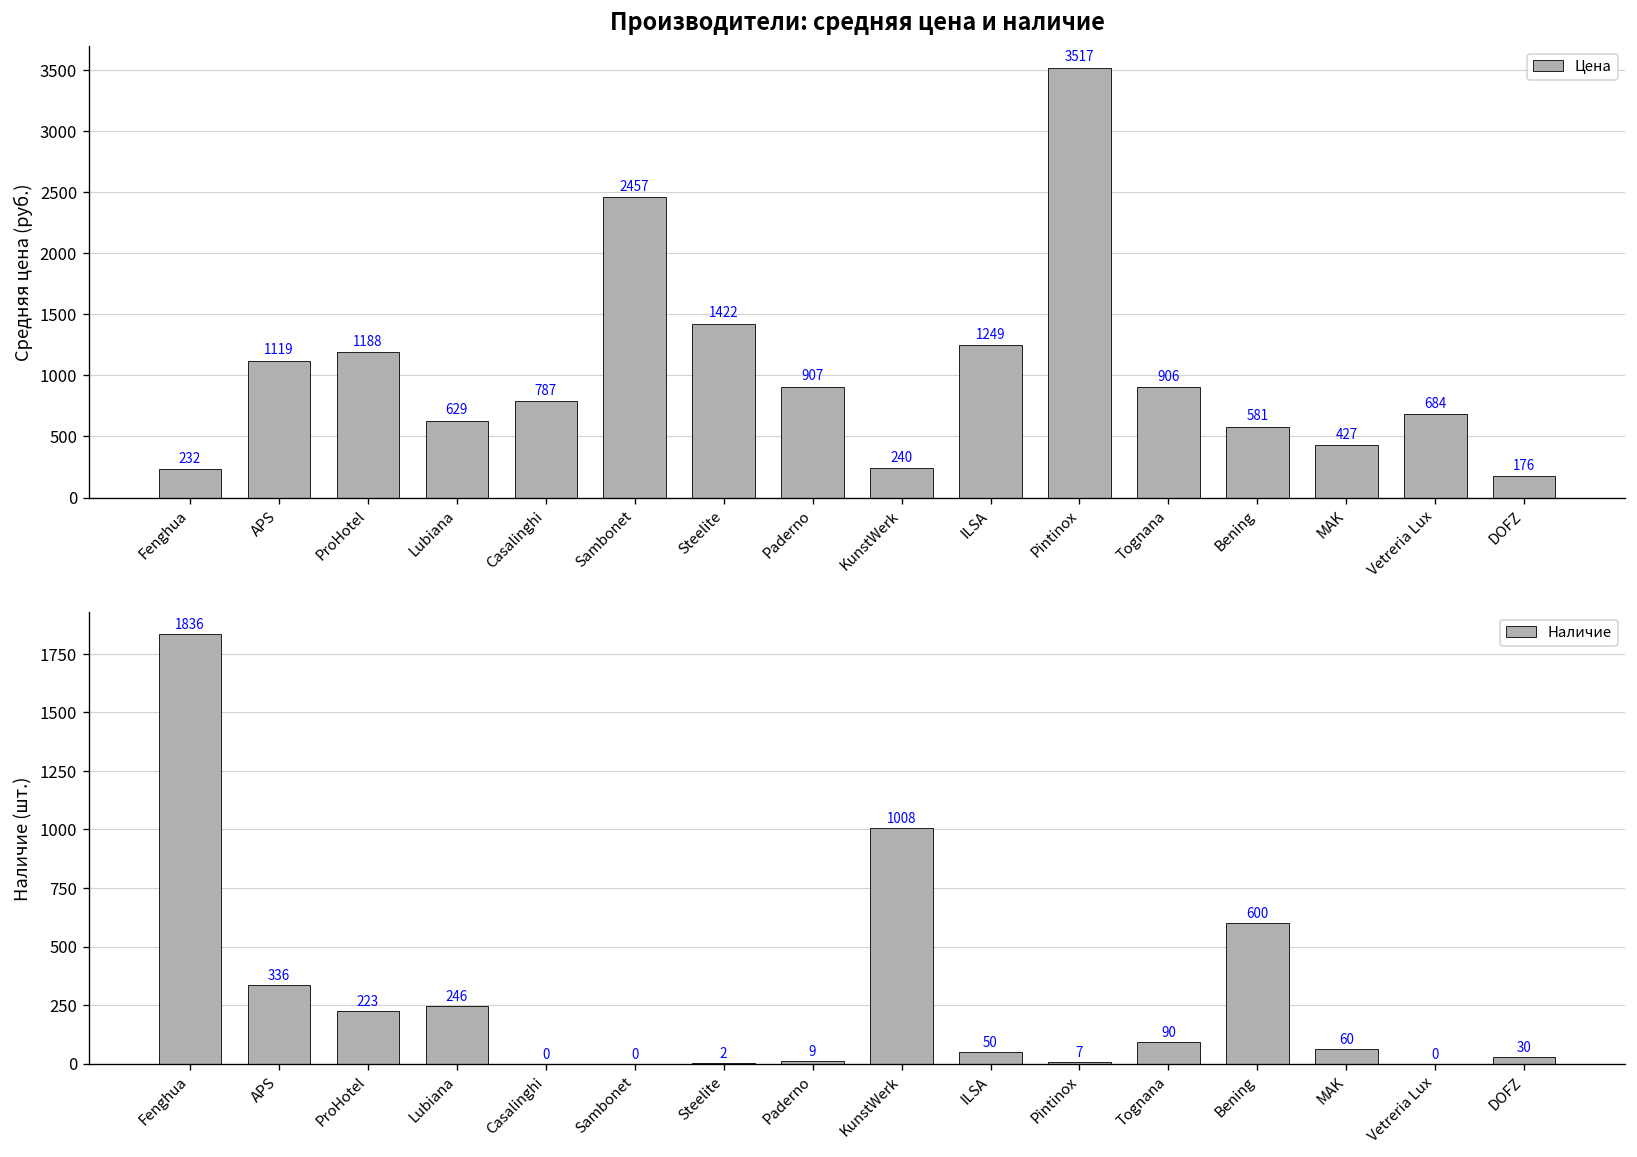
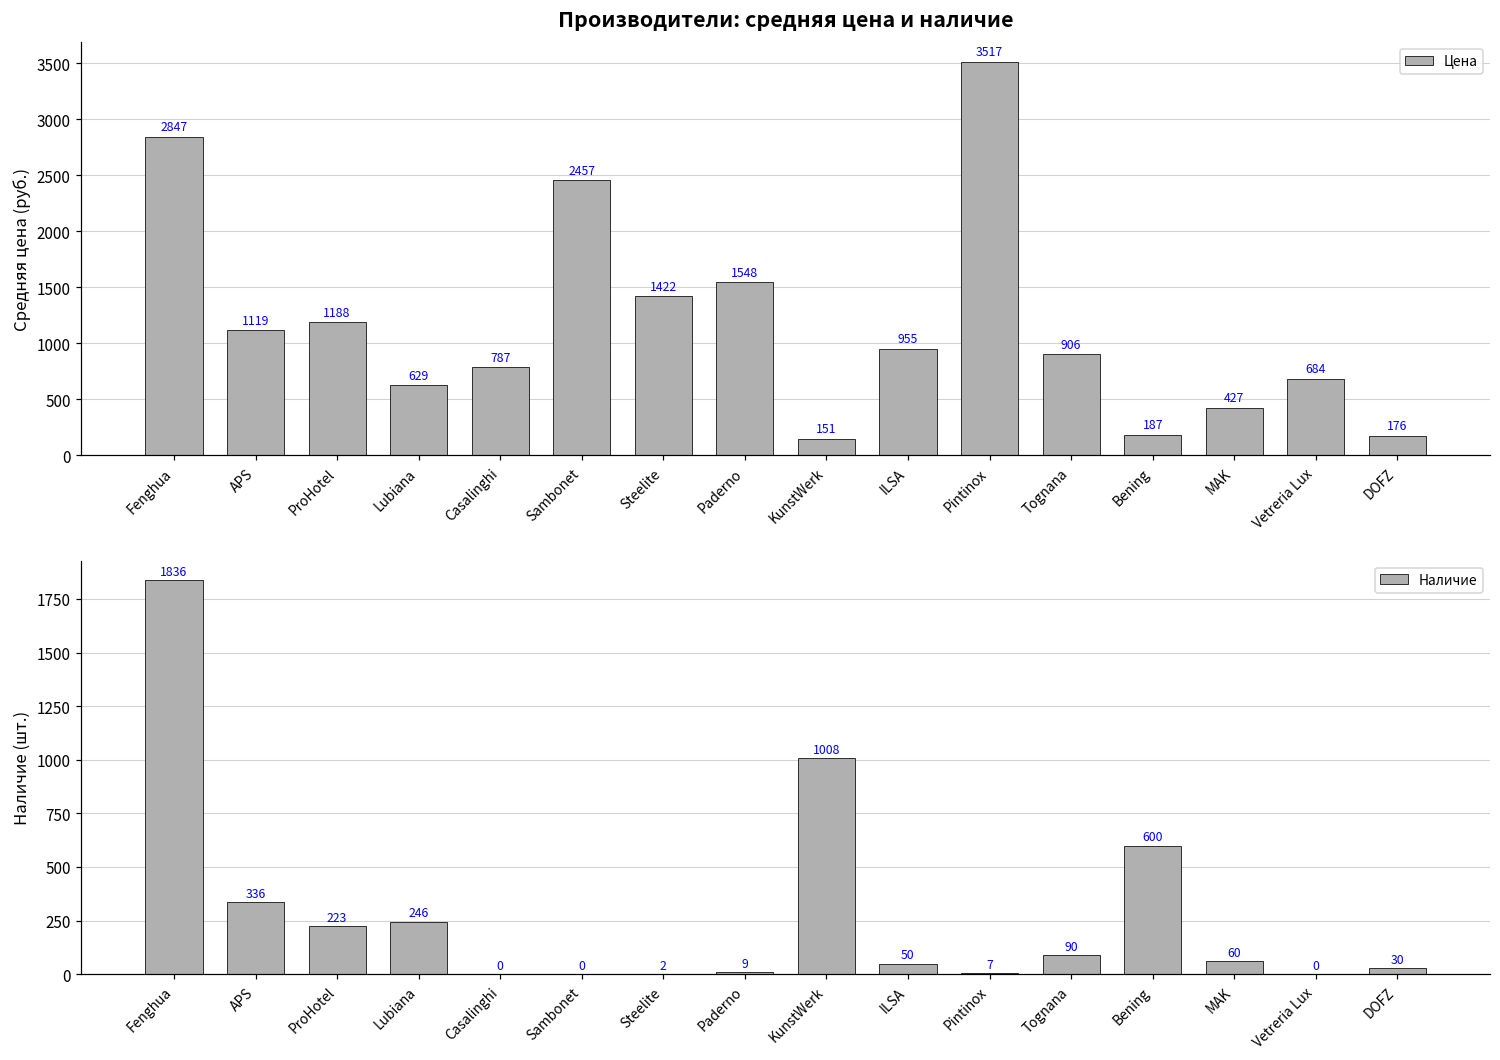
Производители: средняя цена и наличие, Fenghua: 232 -> 2847
Производители: средняя цена и наличие, Paderno: 907 -> 1548
Производители: средняя цена и наличие, KunstWerk: 240 -> 151
Производители: средняя цена и наличие, ILSA: 1249 -> 955
Производители: средняя цена и наличие, Bening: 581 -> 187
